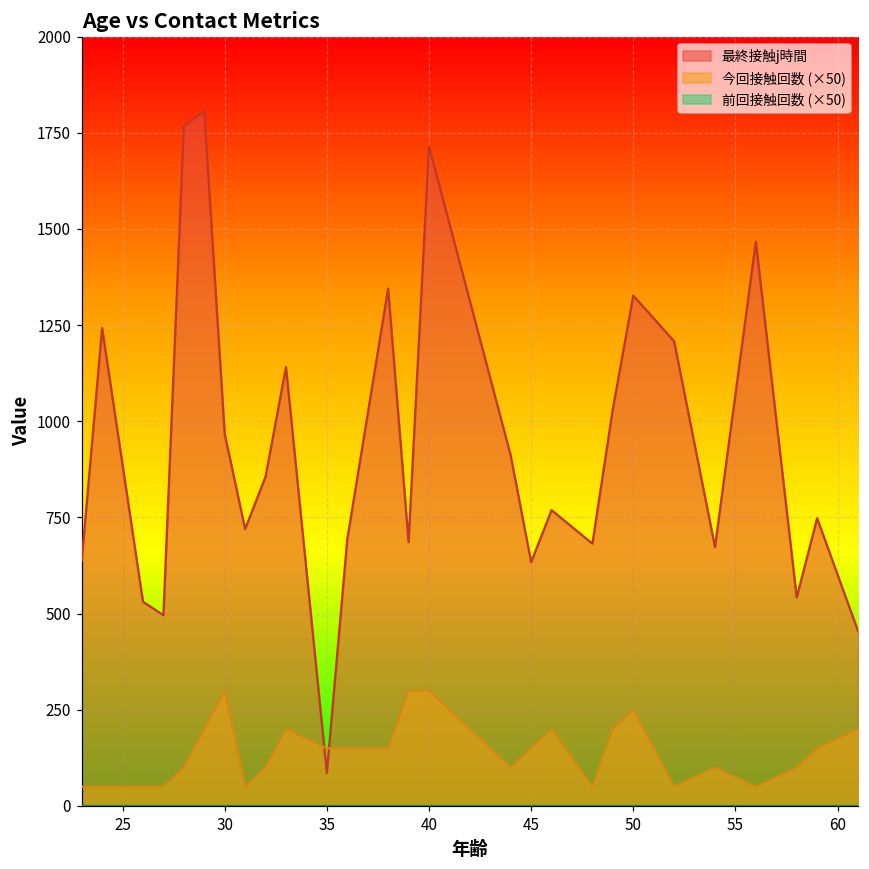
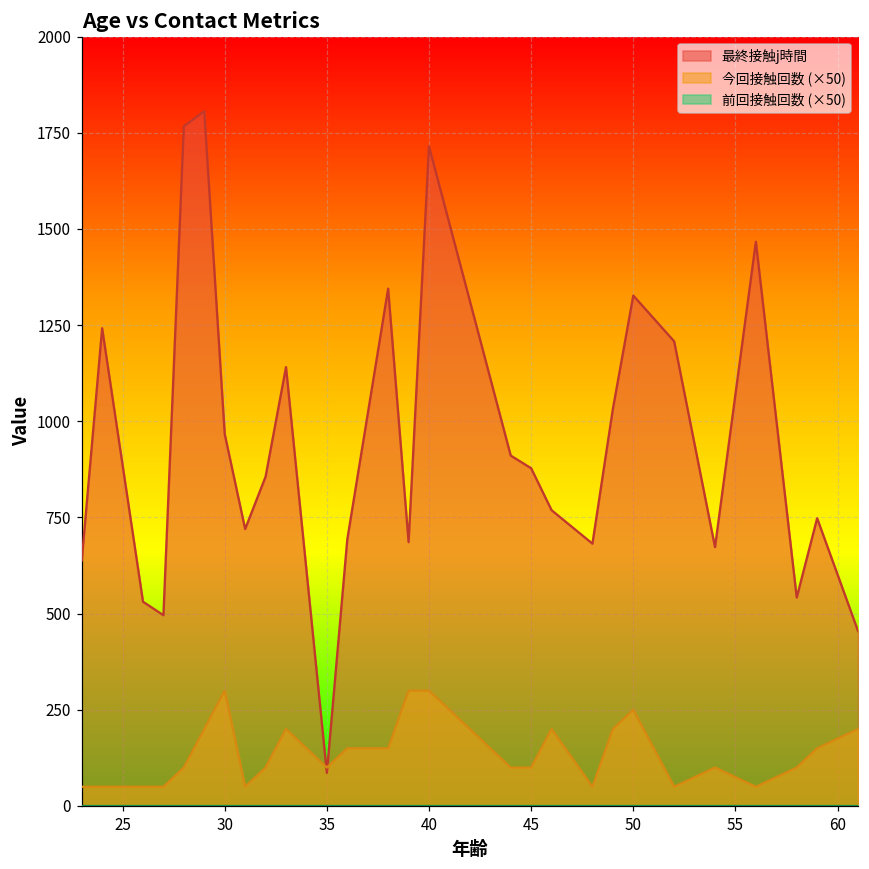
今回接触回数 (×50), 35: 150 -> 100
最終接触j時間, 45: 630 -> 880
今回接触回数 (×50), 45: 150 -> 100
